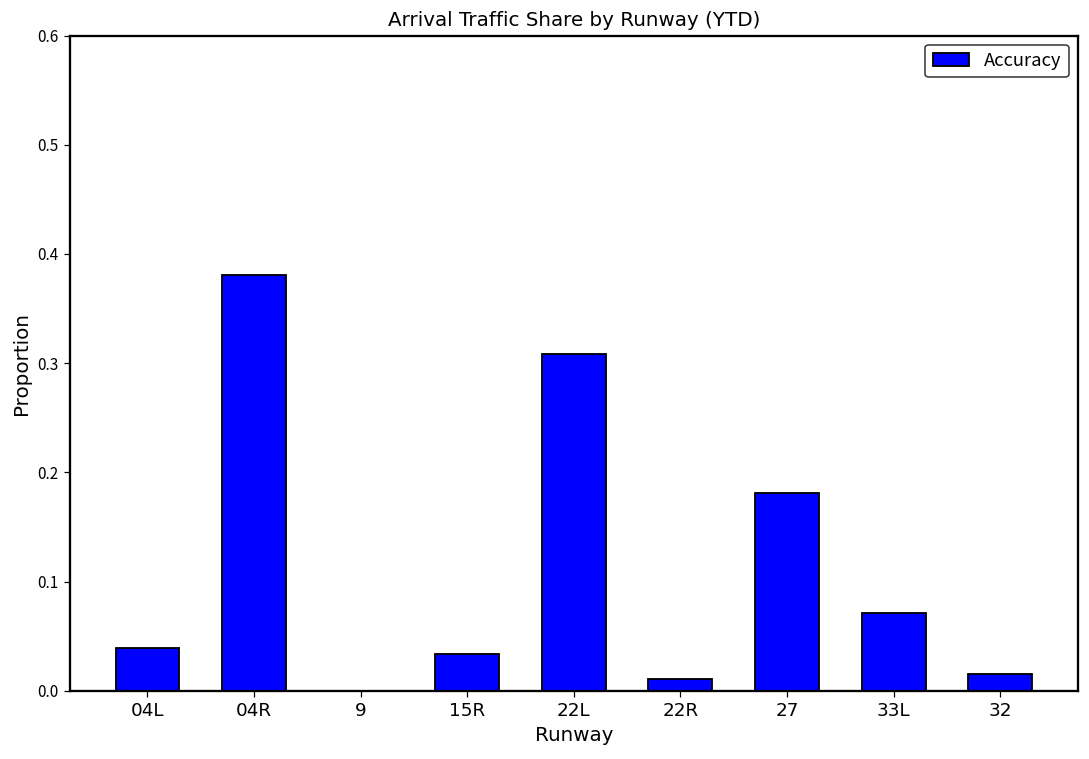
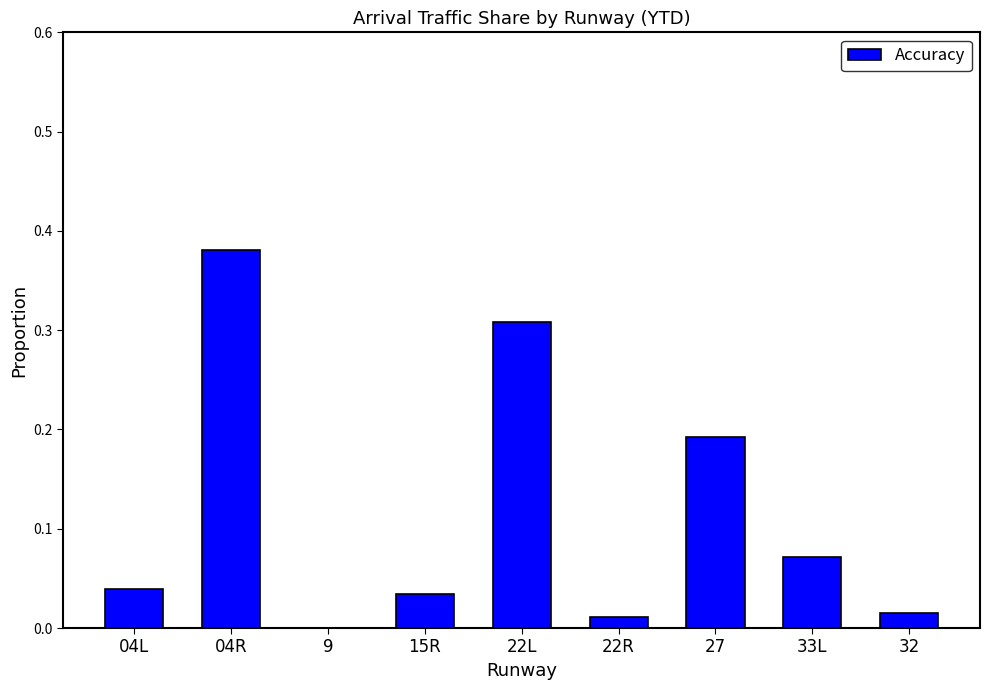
27: 0.18 -> 0.19
